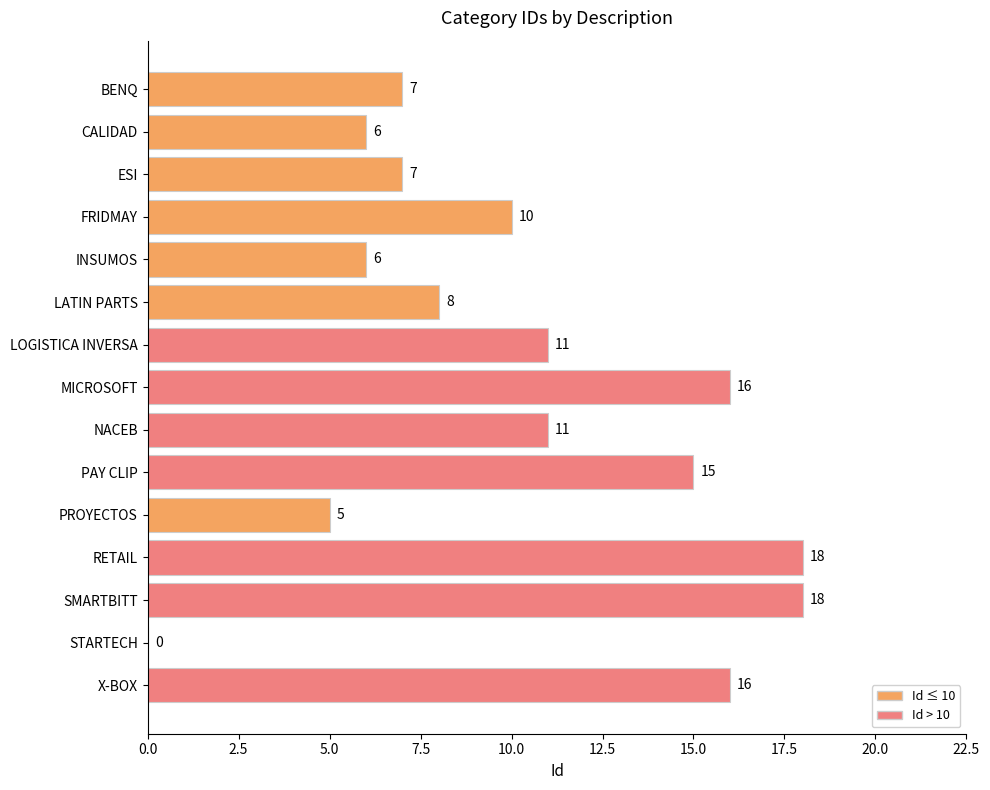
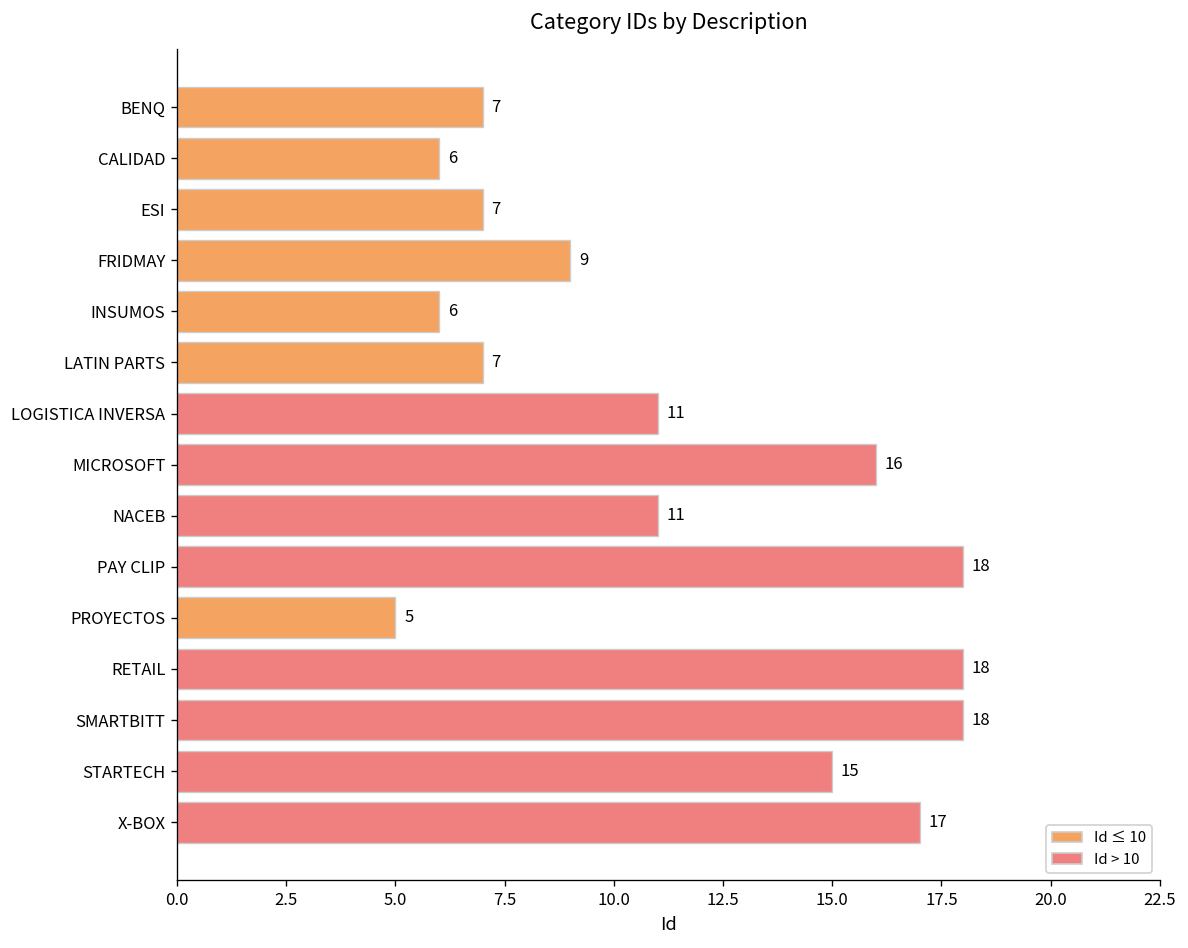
FRIDMAY: 10 -> 9
LATIN PARTS: 8 -> 7
PAY CLIP: 15 -> 18
STARTECH: 0 -> 15
X-BOX: 16 -> 17
